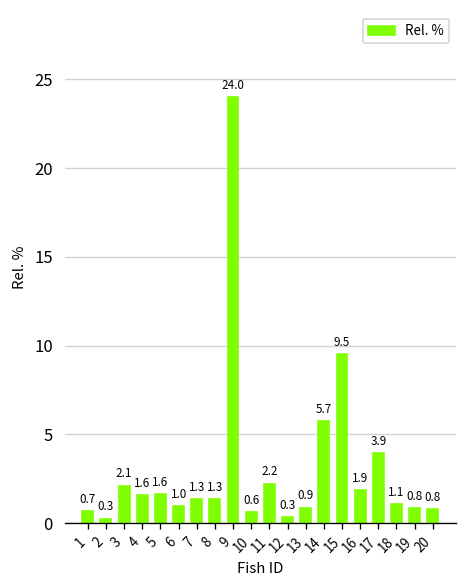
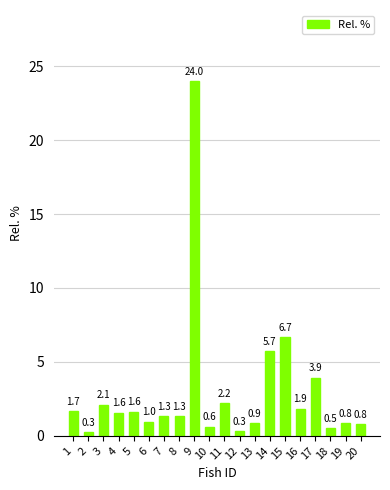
1: 0.7 -> 1.7
15: 9.5 -> 6.7
18: 1.1 -> 0.5
